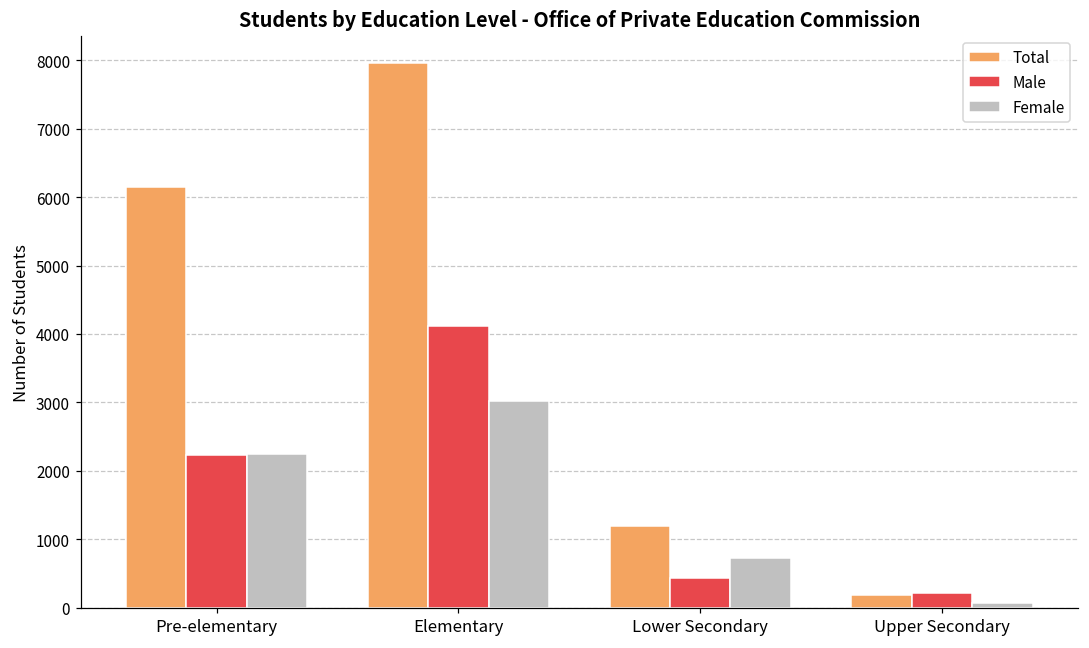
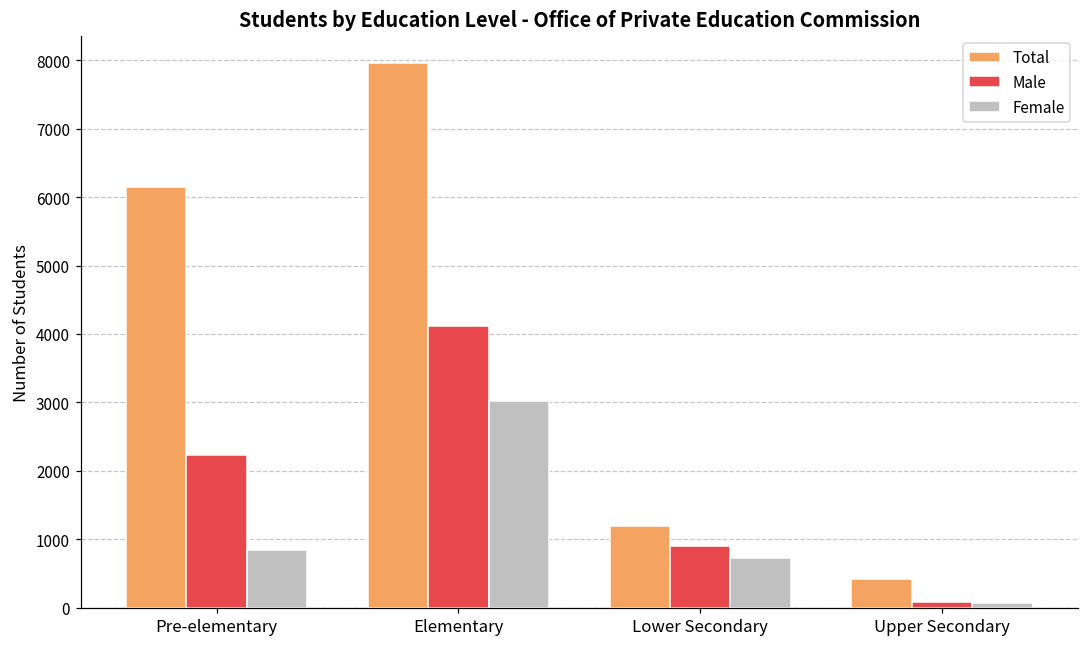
Female, Pre-elementary: 2200 -> 800
Male, Lower Secondary: 400 -> 900
Total, Upper Secondary: 200 -> 400
Male, Upper Secondary: 200 -> 100
